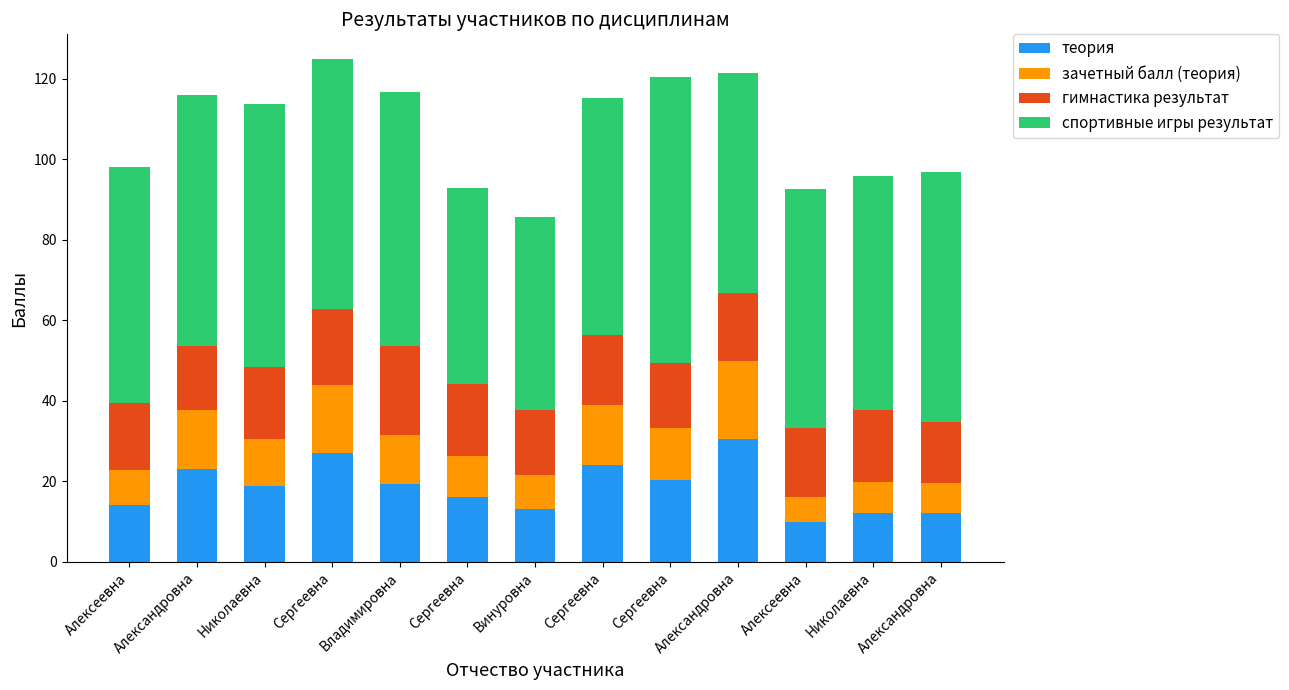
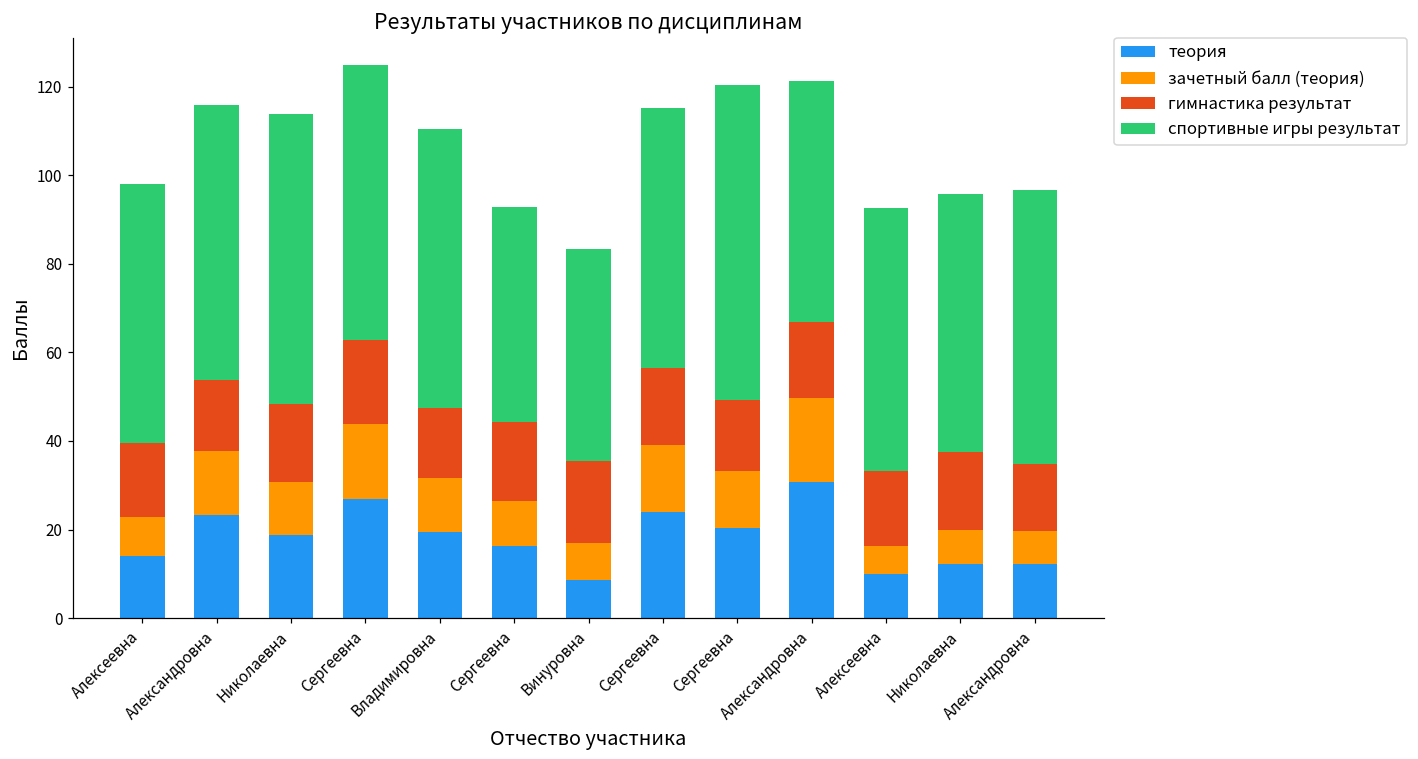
гимнастика результат, Владимировна: 22 -> 16
теория, Винуровна: 13 -> 9
гимнастика результат, Винуровна: 16 -> 19
